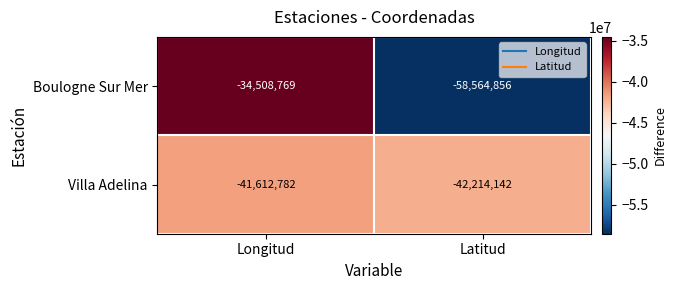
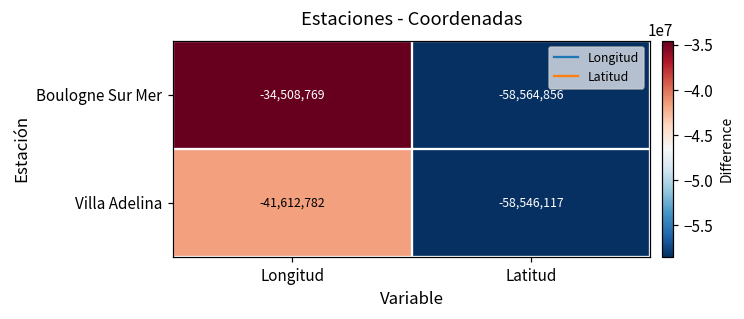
Villa Adelina, Latitud: -42,214,142 -> -58,546,117
